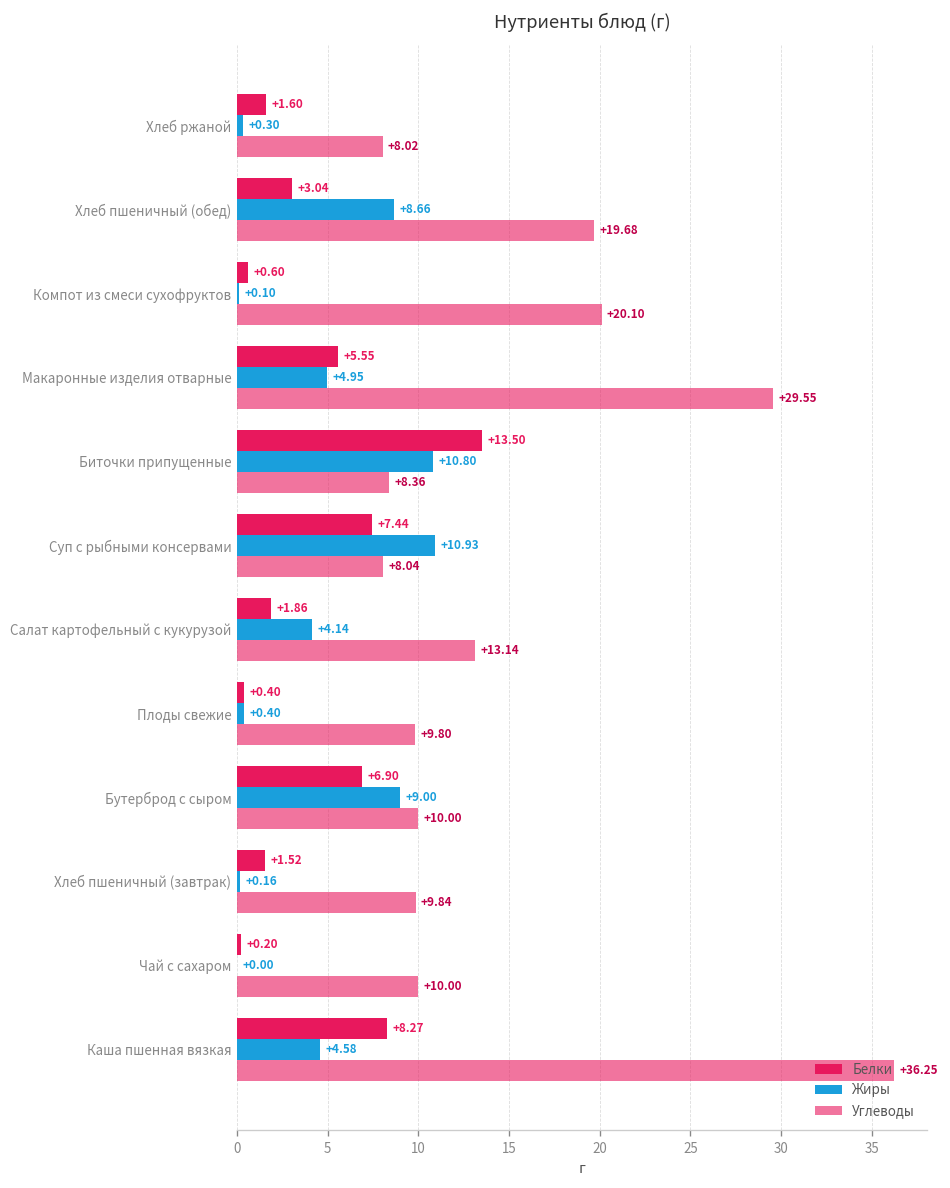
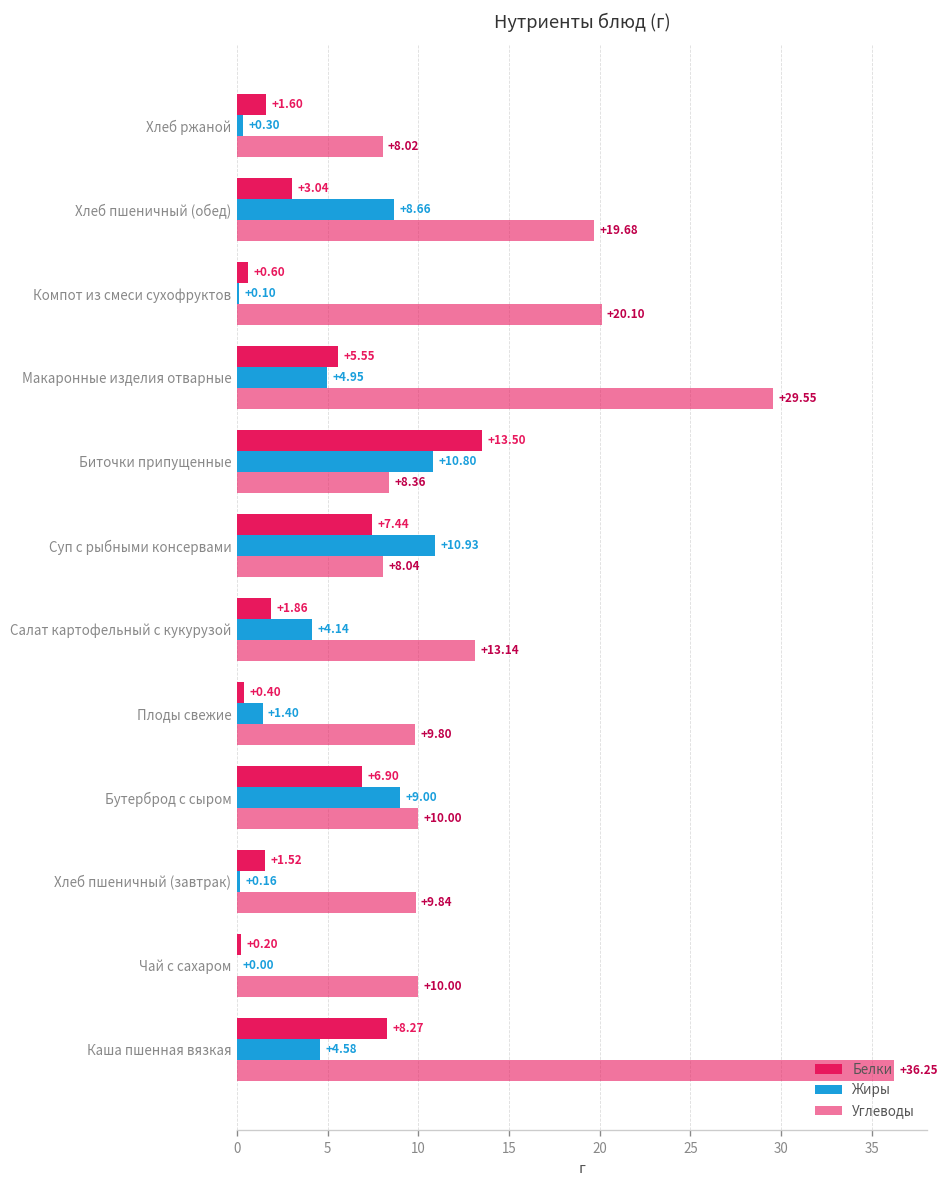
Жиры, Плоды свежие: +0.40 -> +1.40
